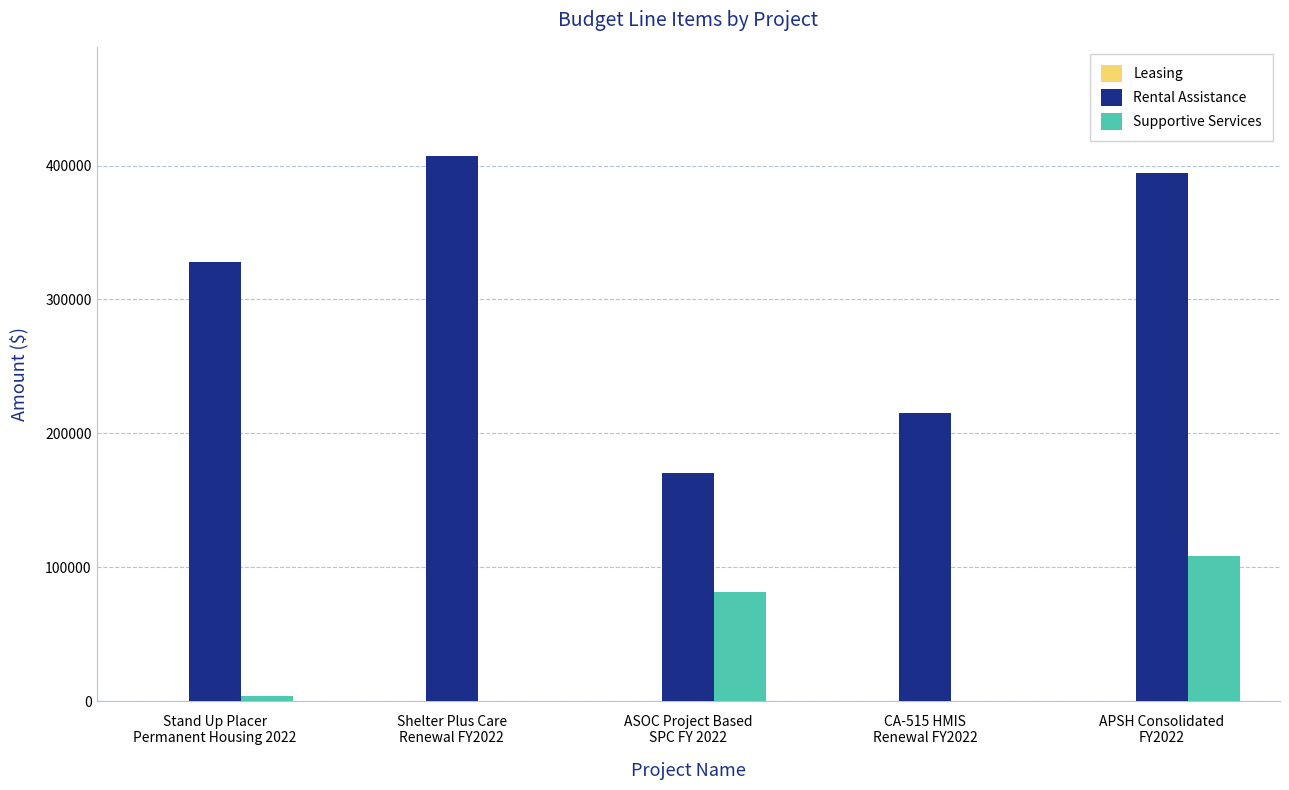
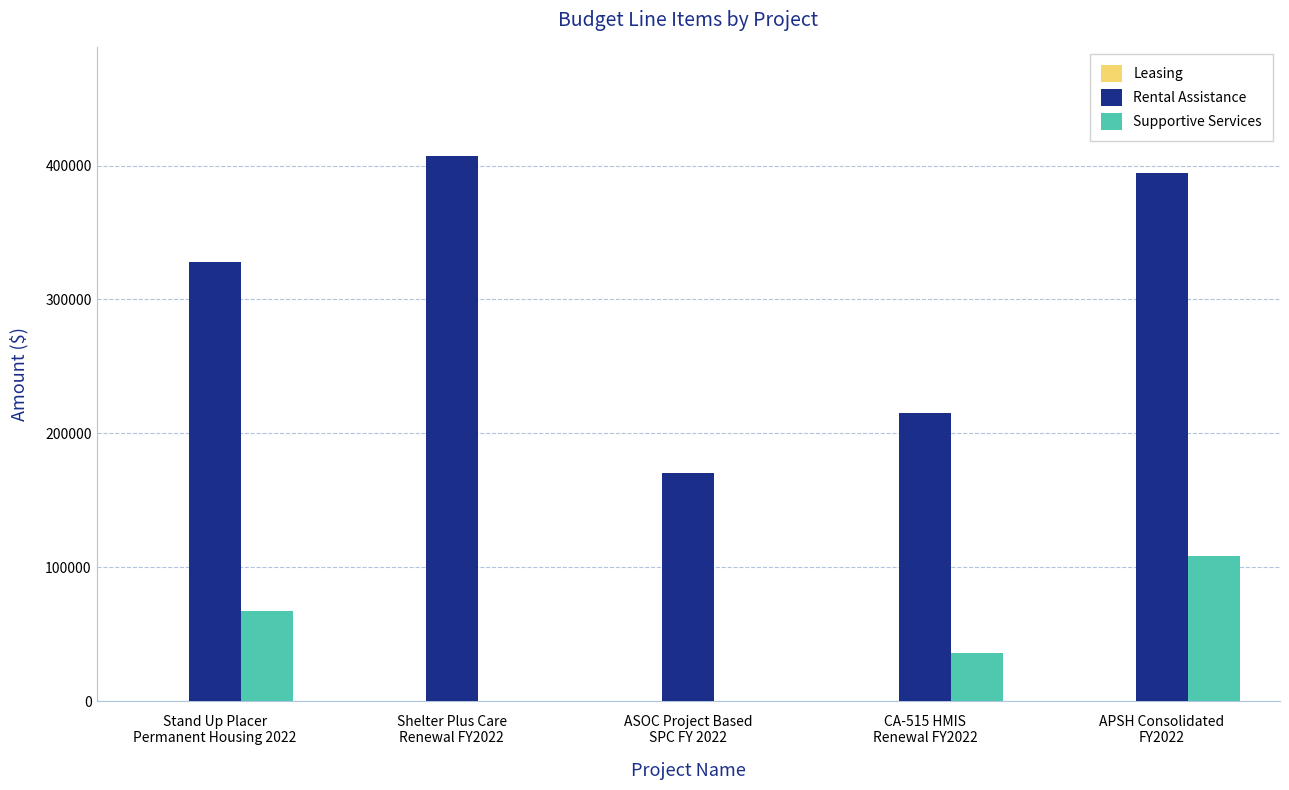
Supportive Services, Stand Up Placer Permanent Housing 2022: 4000 -> 67000
Supportive Services, ASOC Project Based SPC FY 2022: 81000 -> 0
Supportive Services, CA-515 HMIS Renewal FY2022: 0 -> 36000
